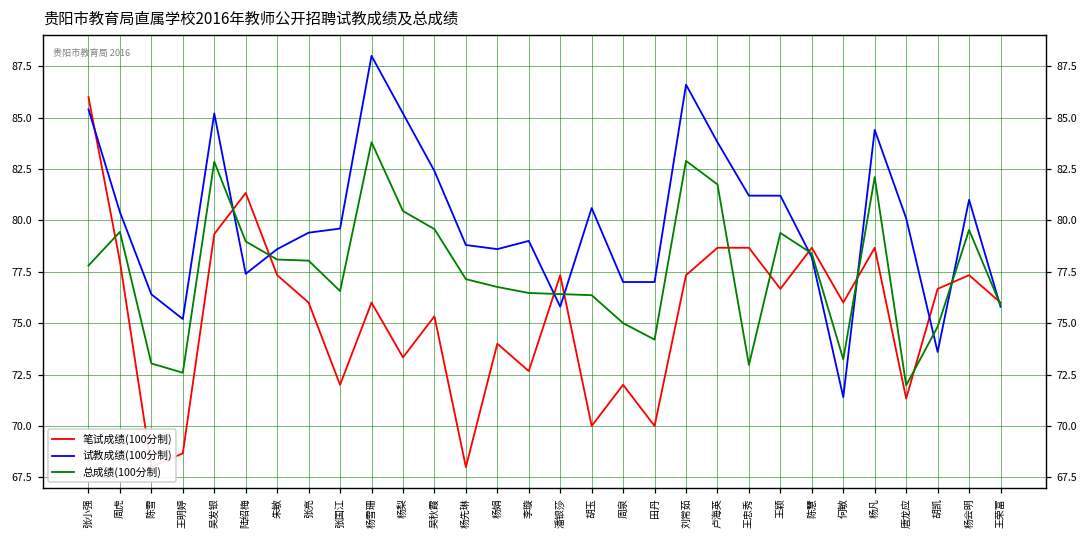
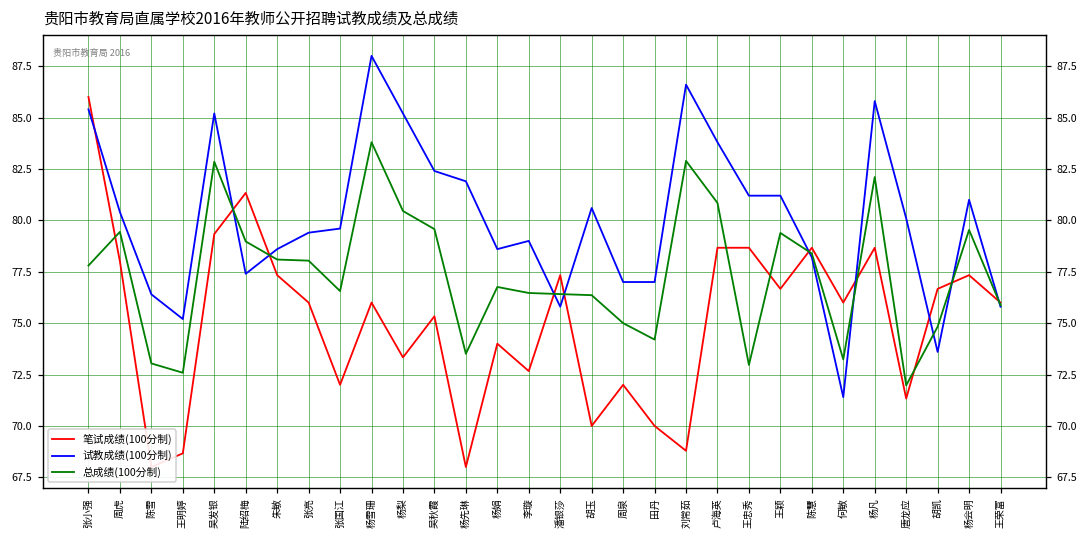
试教成绩(100分制), 杨先琳: 78.8 -> 81.9
总成绩(100分制), 杨先琳: 77.1 -> 73.5
笔试成绩(100分制), 刘常茹: 77.3 -> 68.8
总成绩(100分制), 卢海英: 81.7 -> 80.8
试教成绩(100分制), 杨凡: 84.4 -> 85.8
